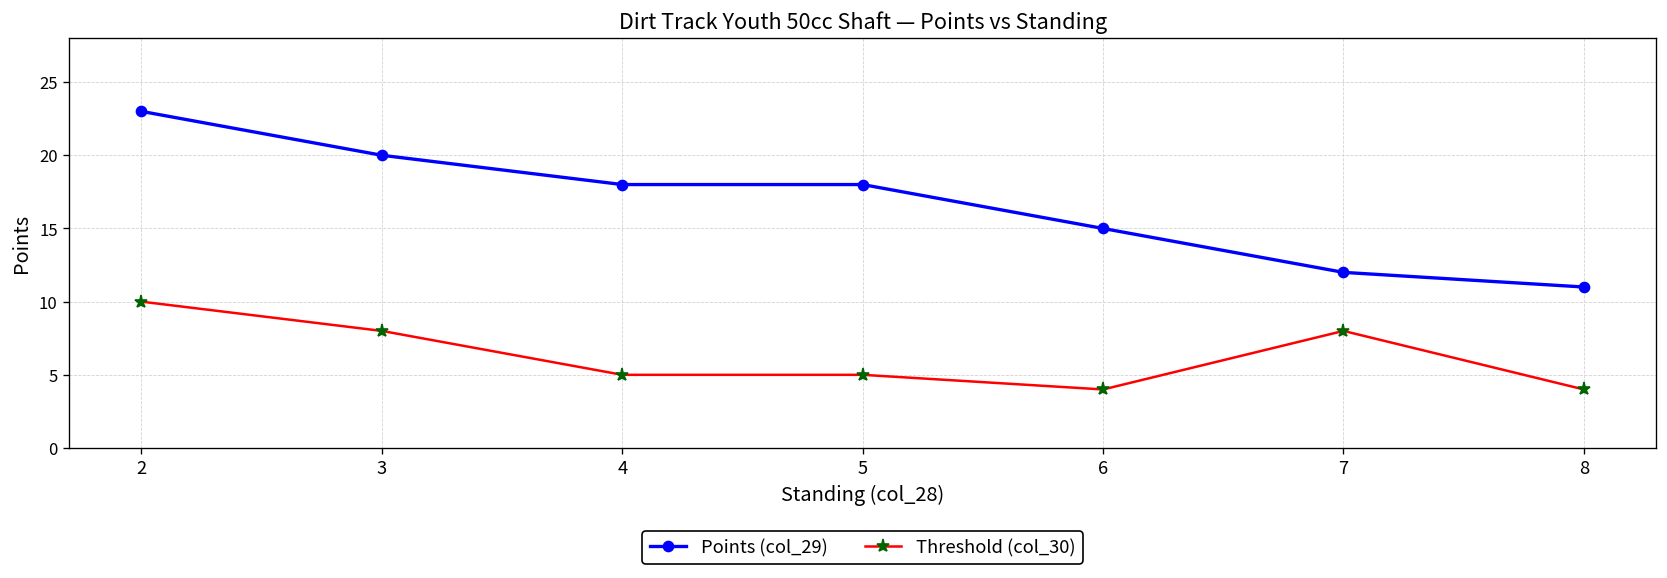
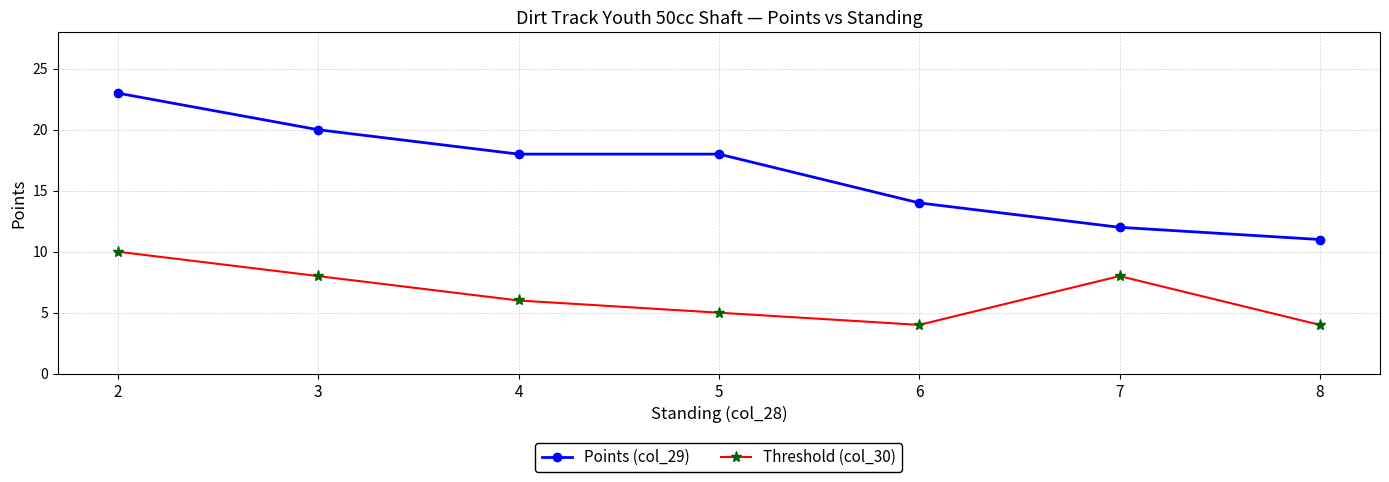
Threshold (col_30), 4: 5 -> 6
Points (col_29), 6: 15 -> 14
